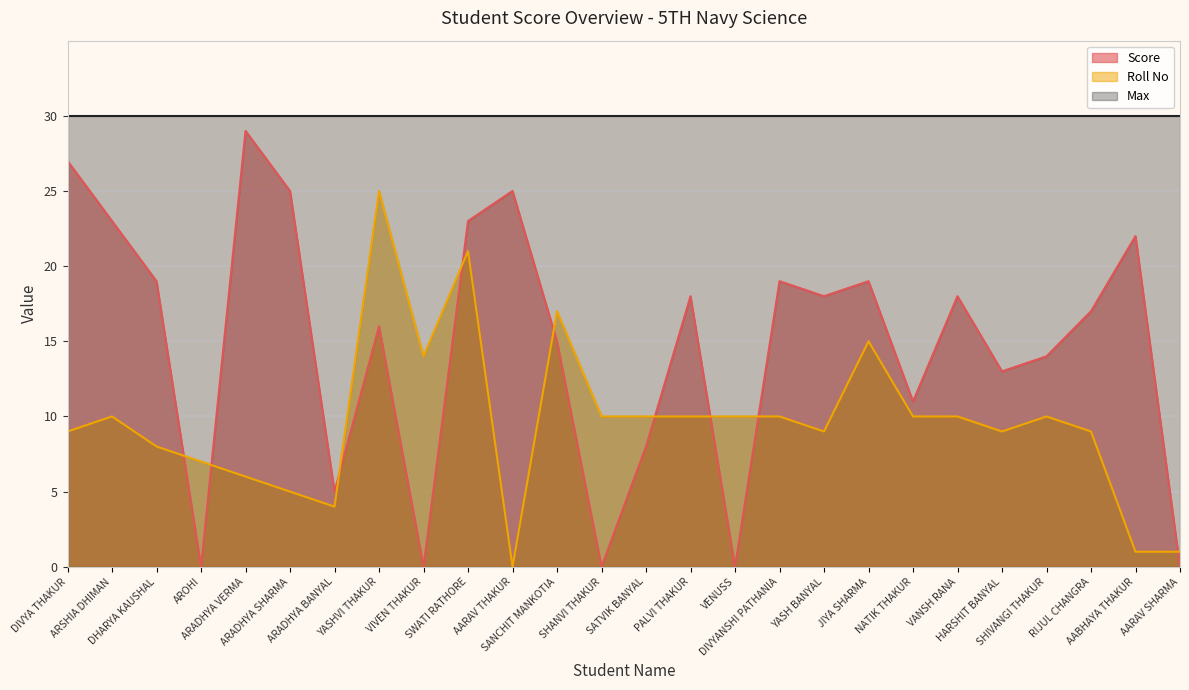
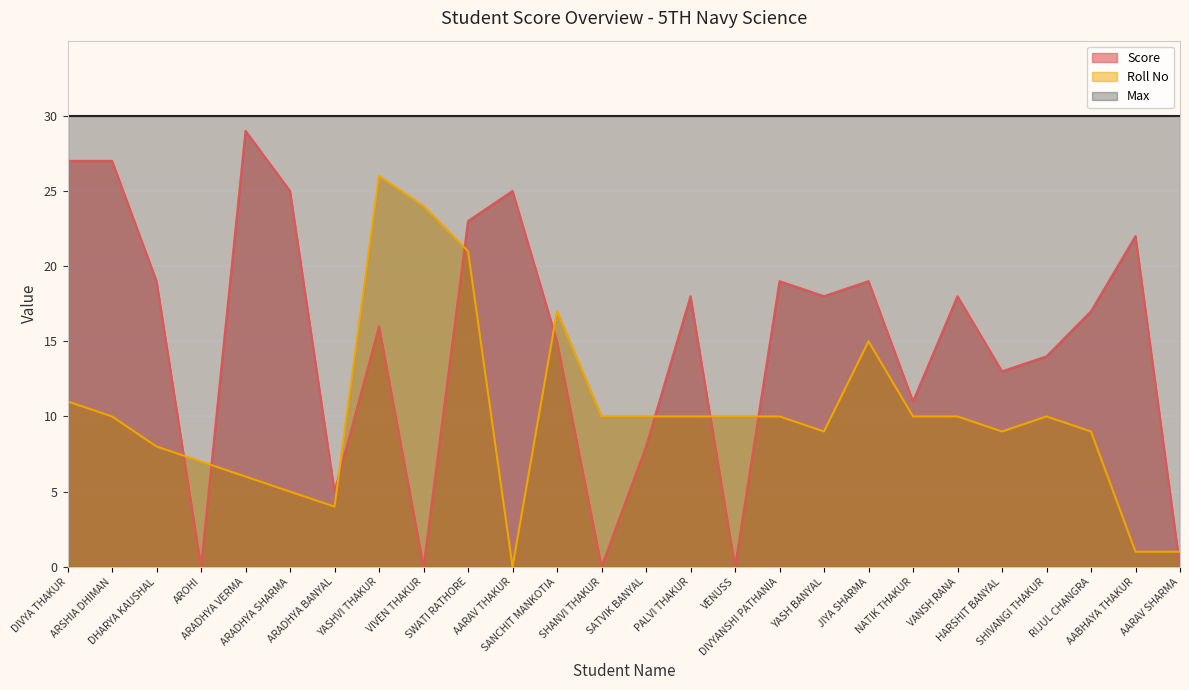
Roll No, DIVYA THAKUR: 9 -> 11
Score, ARSHIA DHIMAN: 23 -> 27
Roll No, YASHVI THAKUR: 25 -> 26
Roll No, VIVEN THAKUR: 14 -> 24
